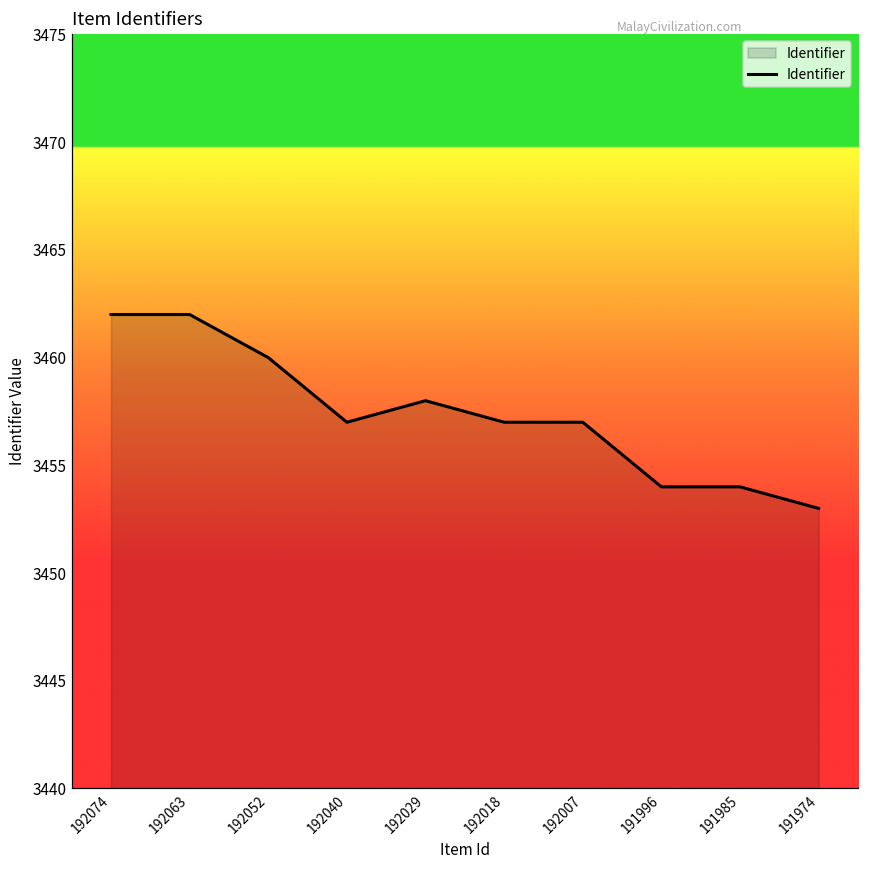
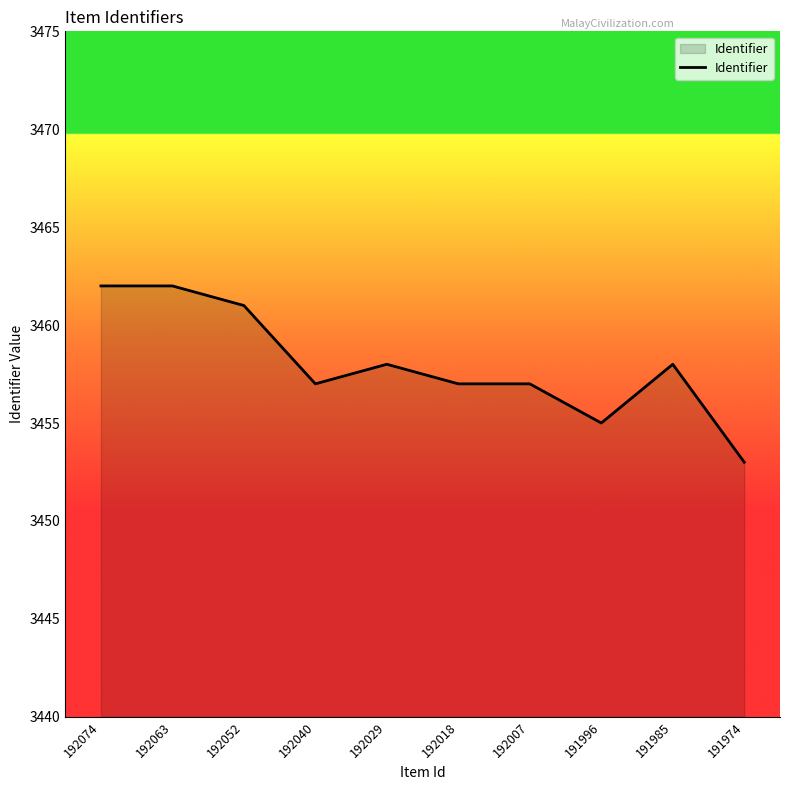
192052: 3460 -> 3461
191996: 3454 -> 3455
191985: 3454 -> 3458
